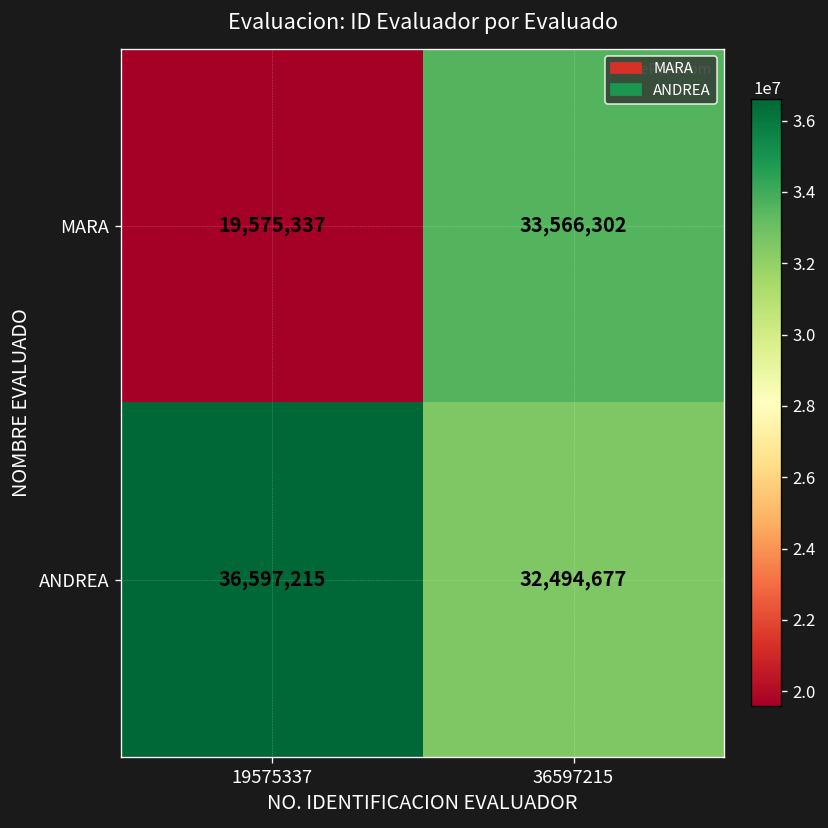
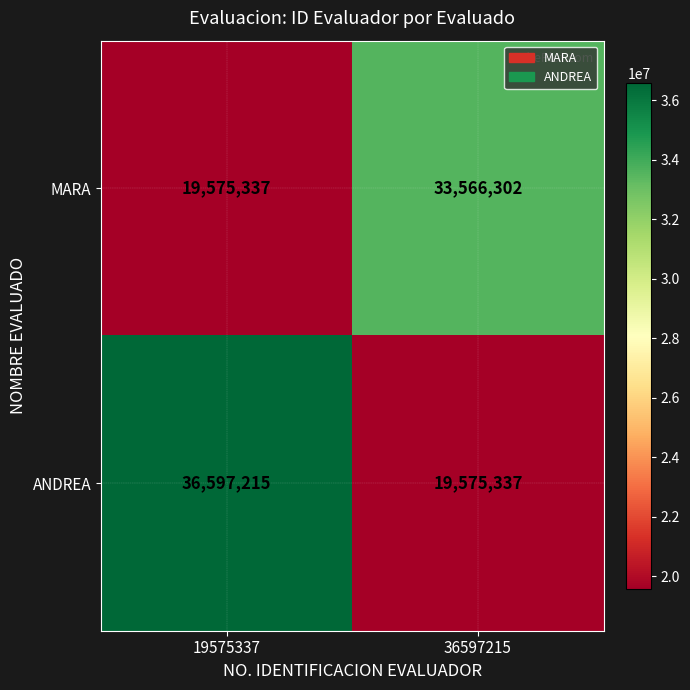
ANDREA, 36597215: 32,494,677 -> 19,575,337
